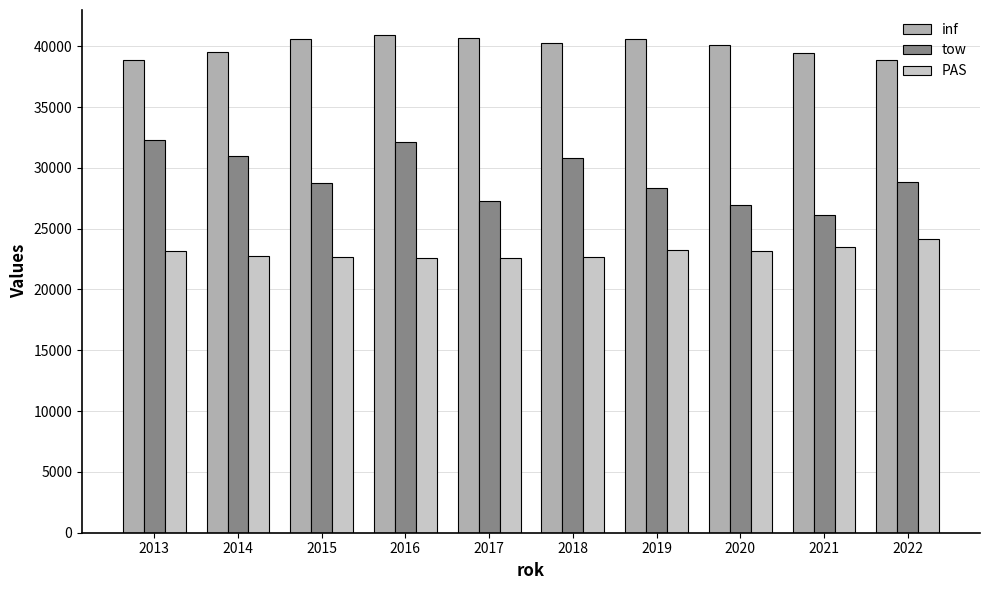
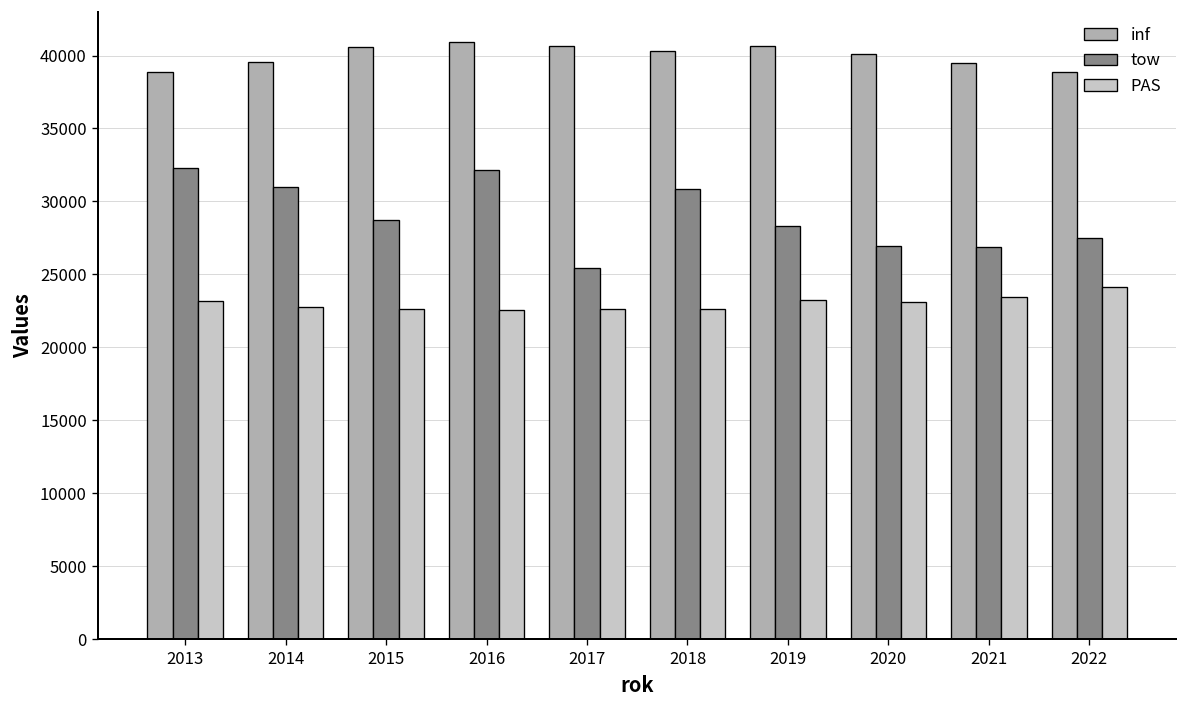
tow, 2017: 27300 -> 25500
tow, 2021: 26100 -> 26900
tow, 2022: 28800 -> 27500
